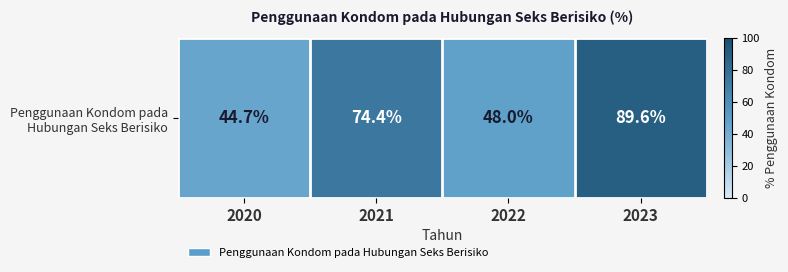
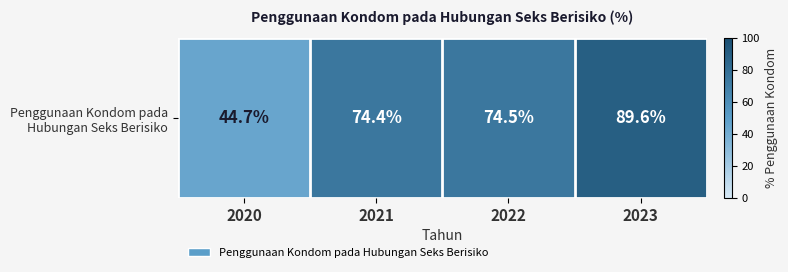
Penggunaan Kondom pada Hubungan Seks Berisiko, 2022: 48.0% -> 74.5%
